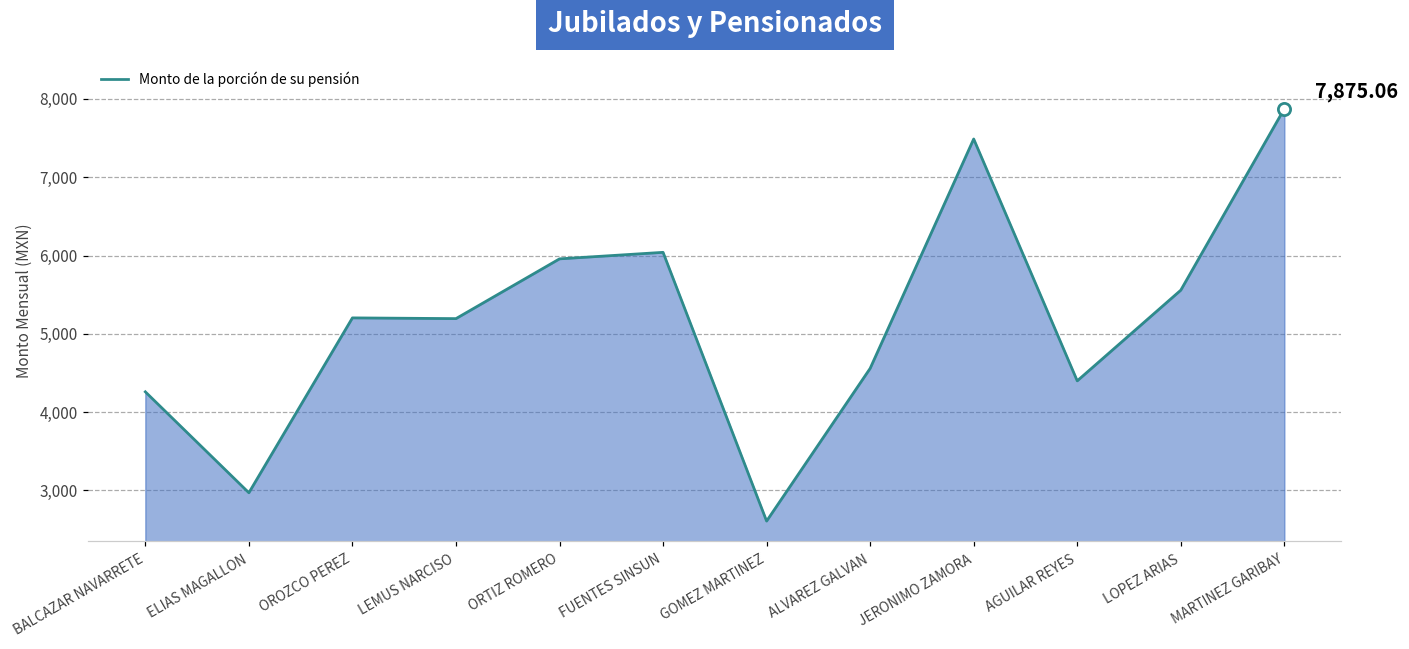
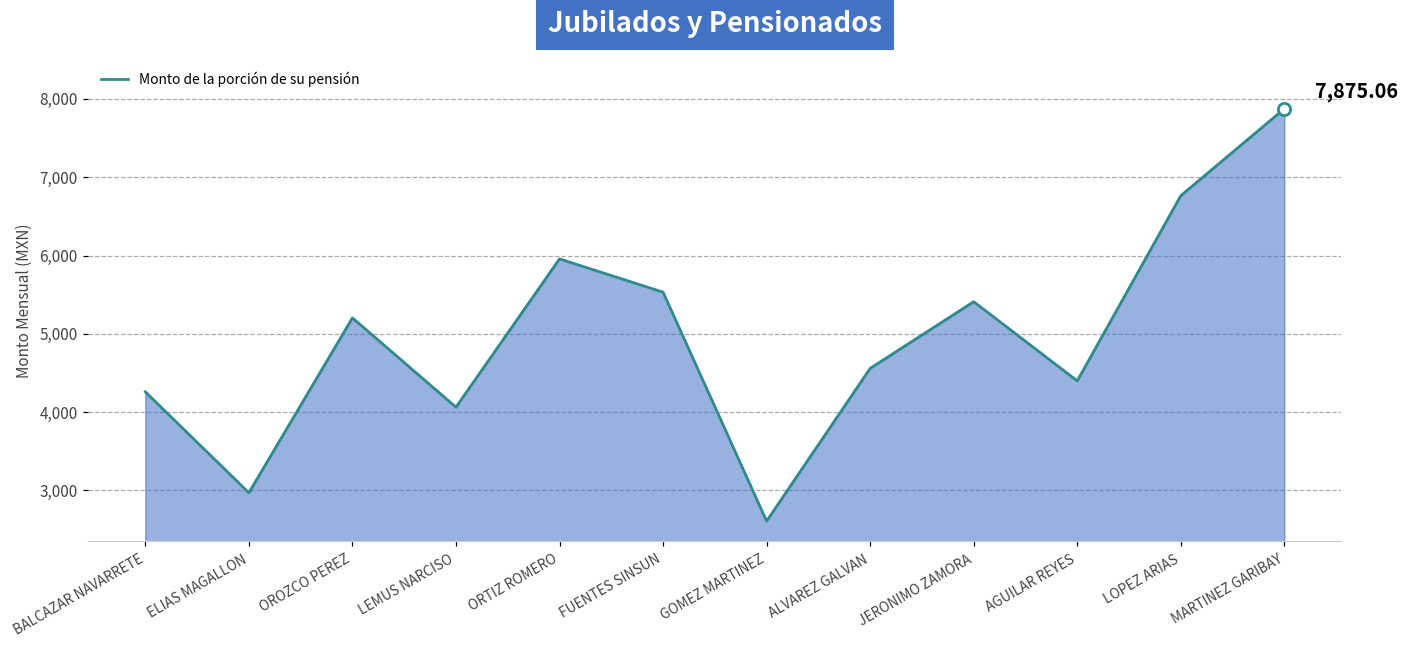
Monto de la porción de su pensión, LEMUS NARCISO: 5,200 -> 4,100
Monto de la porción de su pensión, FUENTES SINSUN: 6,000 -> 5,500
Monto de la porción de su pensión, JERONIMO ZAMORA: 7,500 -> 5,400
Monto de la porción de su pensión, LOPEZ ARIAS: 5,600 -> 6,800
